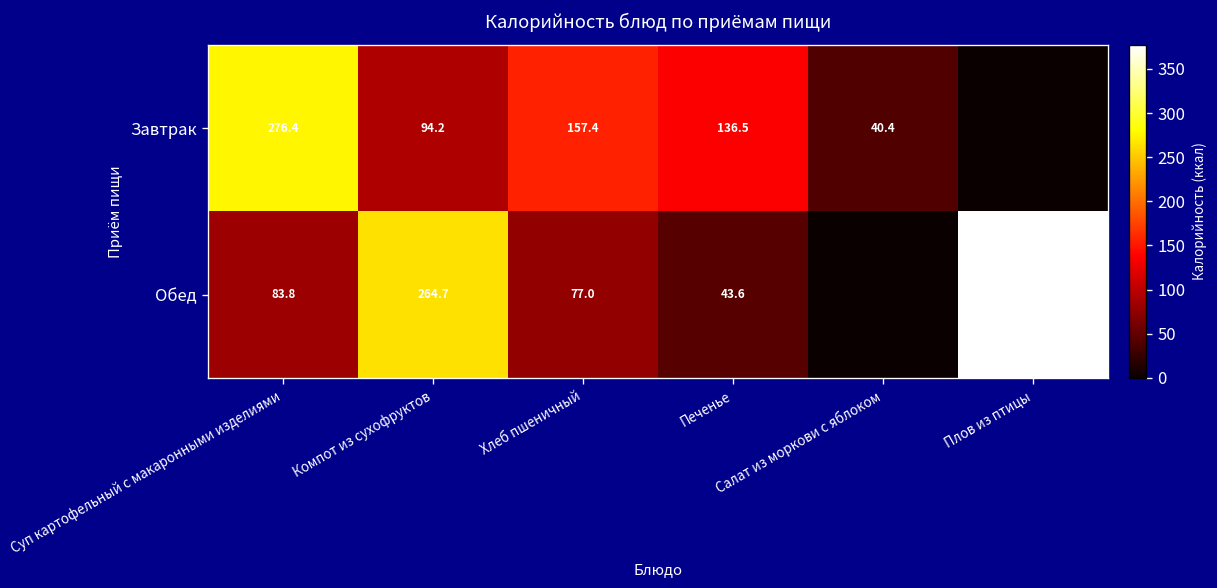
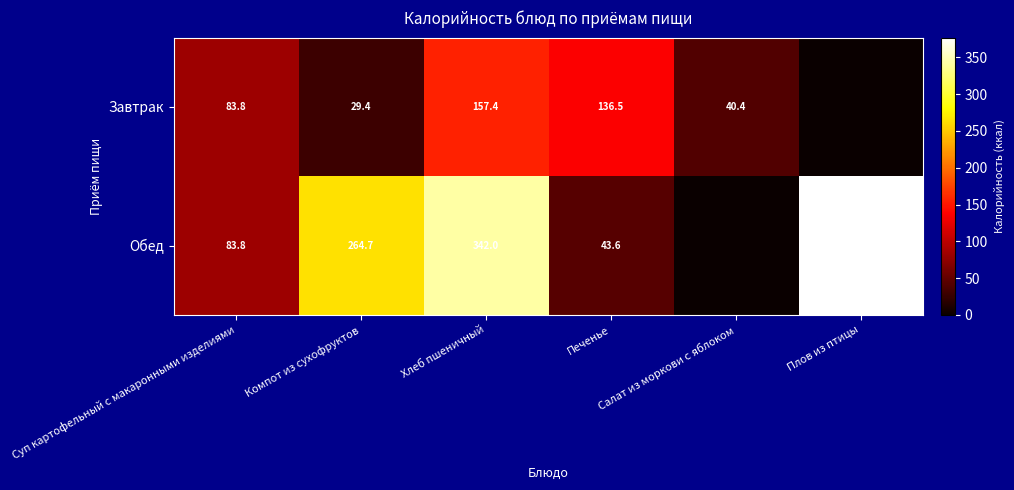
Завтрак, Суп картофельный с макаронными изделиями: 276.4 -> 83.8
Завтрак, Компот из сухофруктов: 94.2 -> 29.4
Обед, Хлеб пшеничный: 77.0 -> 342.0
